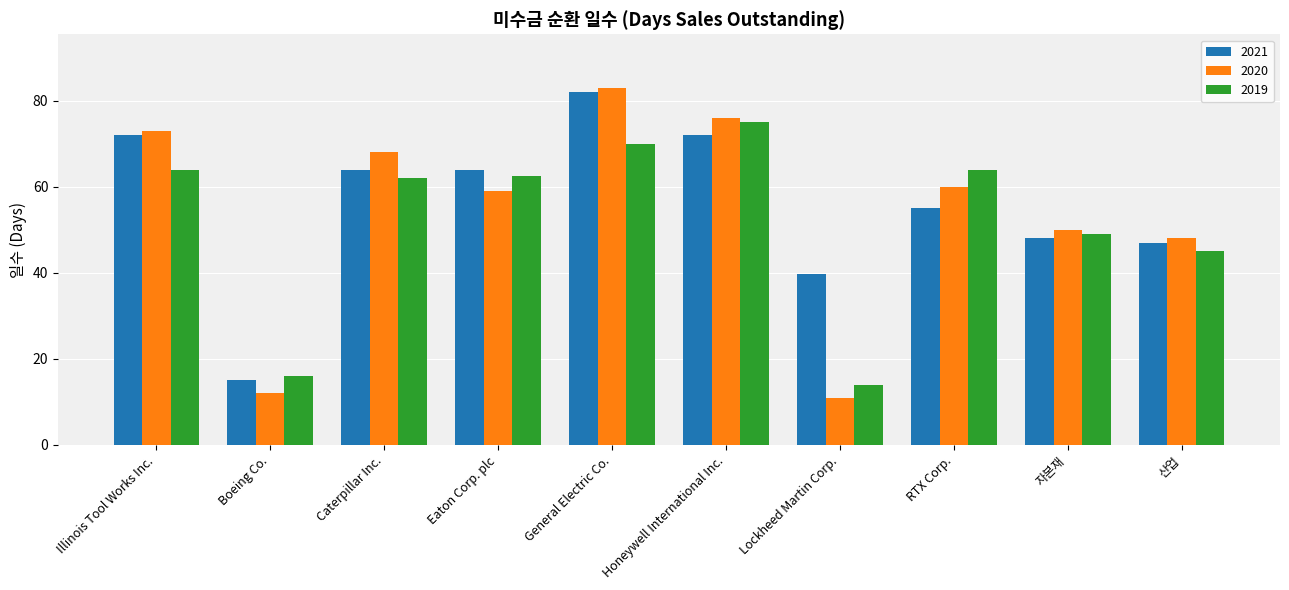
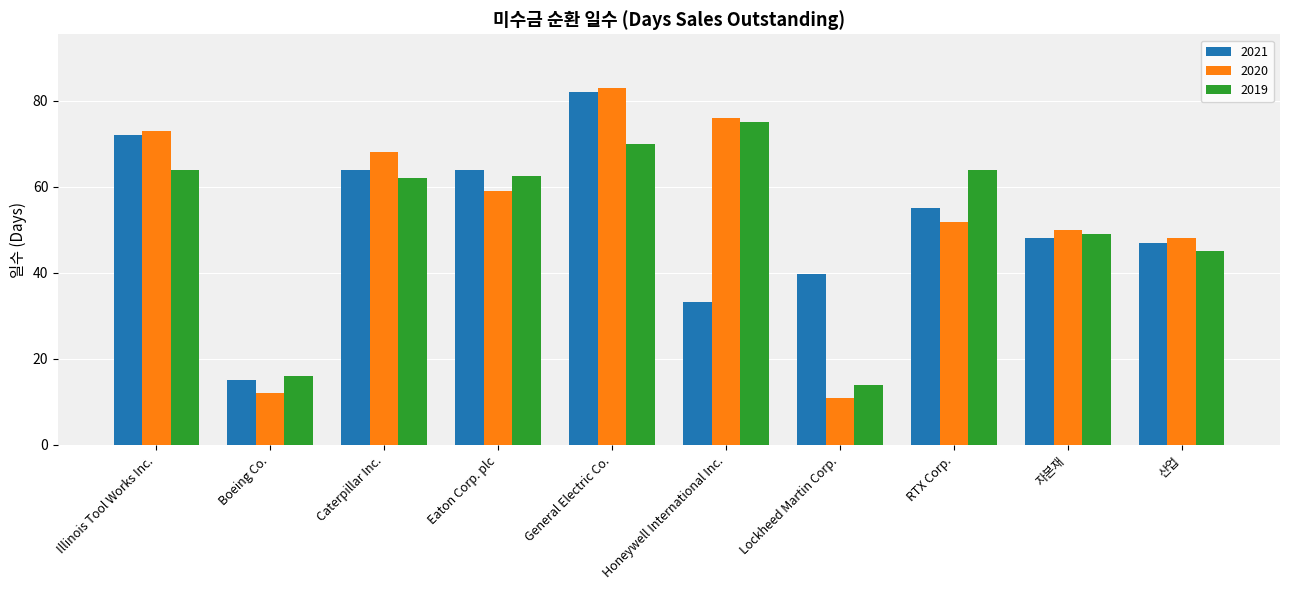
2021, Honeywell International Inc.: 72 -> 33
2020, RTX Corp.: 60 -> 52
